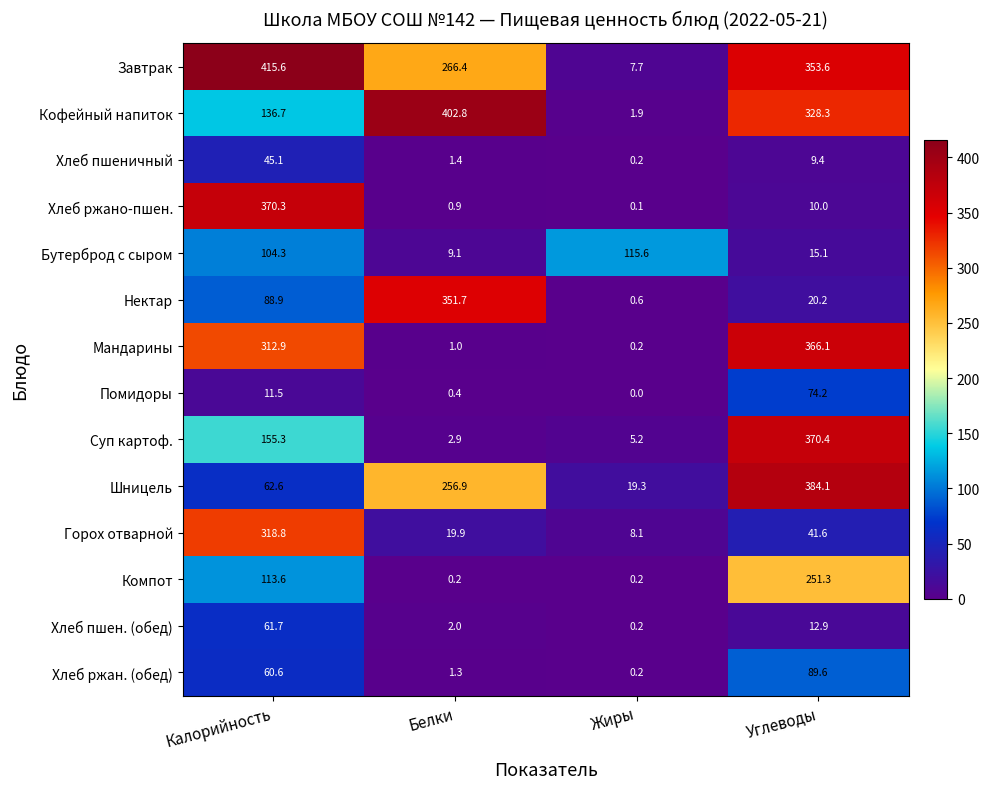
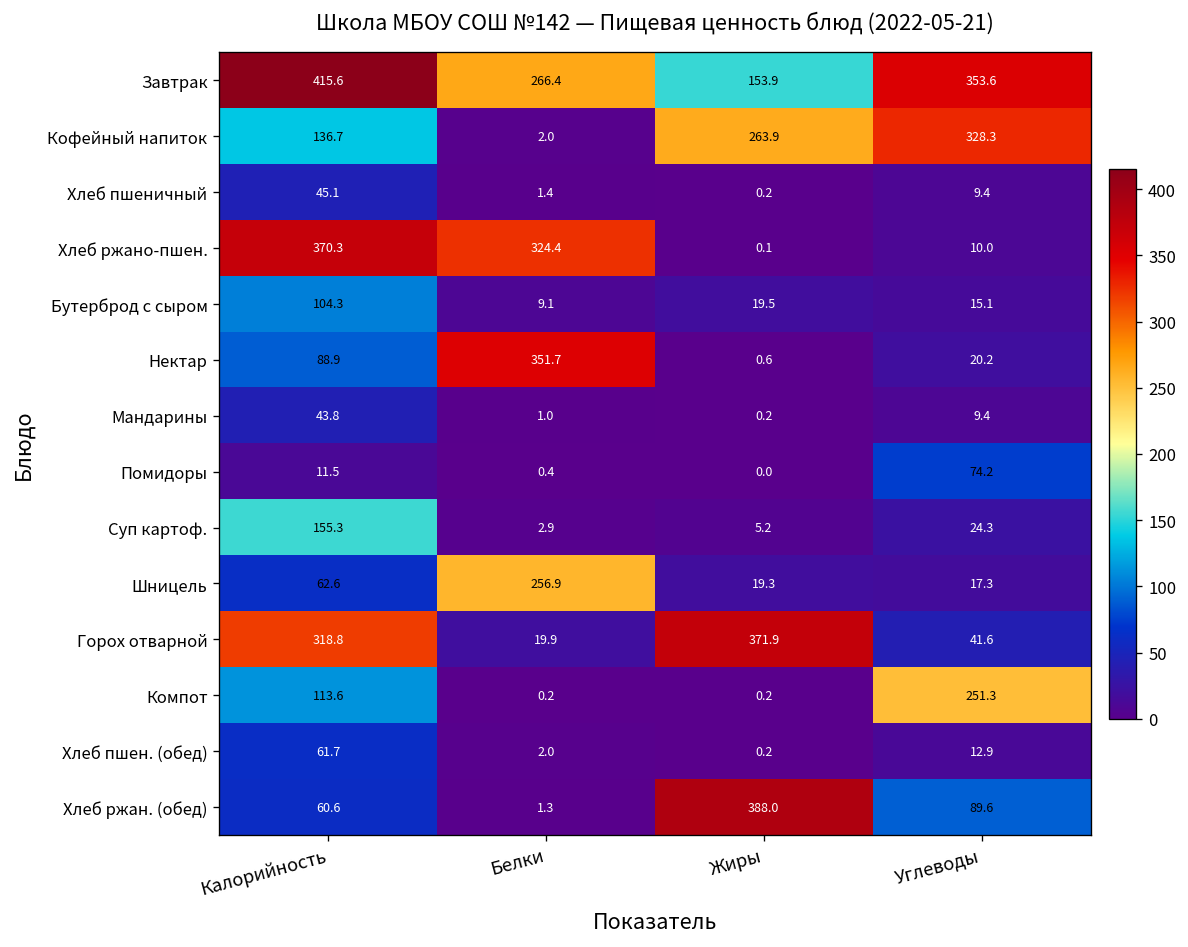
Завтрак, Жиры: 7.7 -> 153.9
Кофейный напиток, Белки: 402.8 -> 2.0
Кофейный напиток, Жиры: 1.9 -> 263.9
Хлеб ржано-пшен., Белки: 0.9 -> 324.4
Бутерброд с сыром, Жиры: 115.6 -> 19.5
Мандарины, Калорийность: 312.9 -> 43.8
Мандарины, Углеводы: 366.1 -> 9.4
Суп картоф., Углеводы: 370.4 -> 24.3
Шницель, Углеводы: 384.1 -> 17.3
Горох отварной, Жиры: 8.1 -> 371.9
Хлеб ржан. (обед), Жиры: 0.2 -> 388.0
